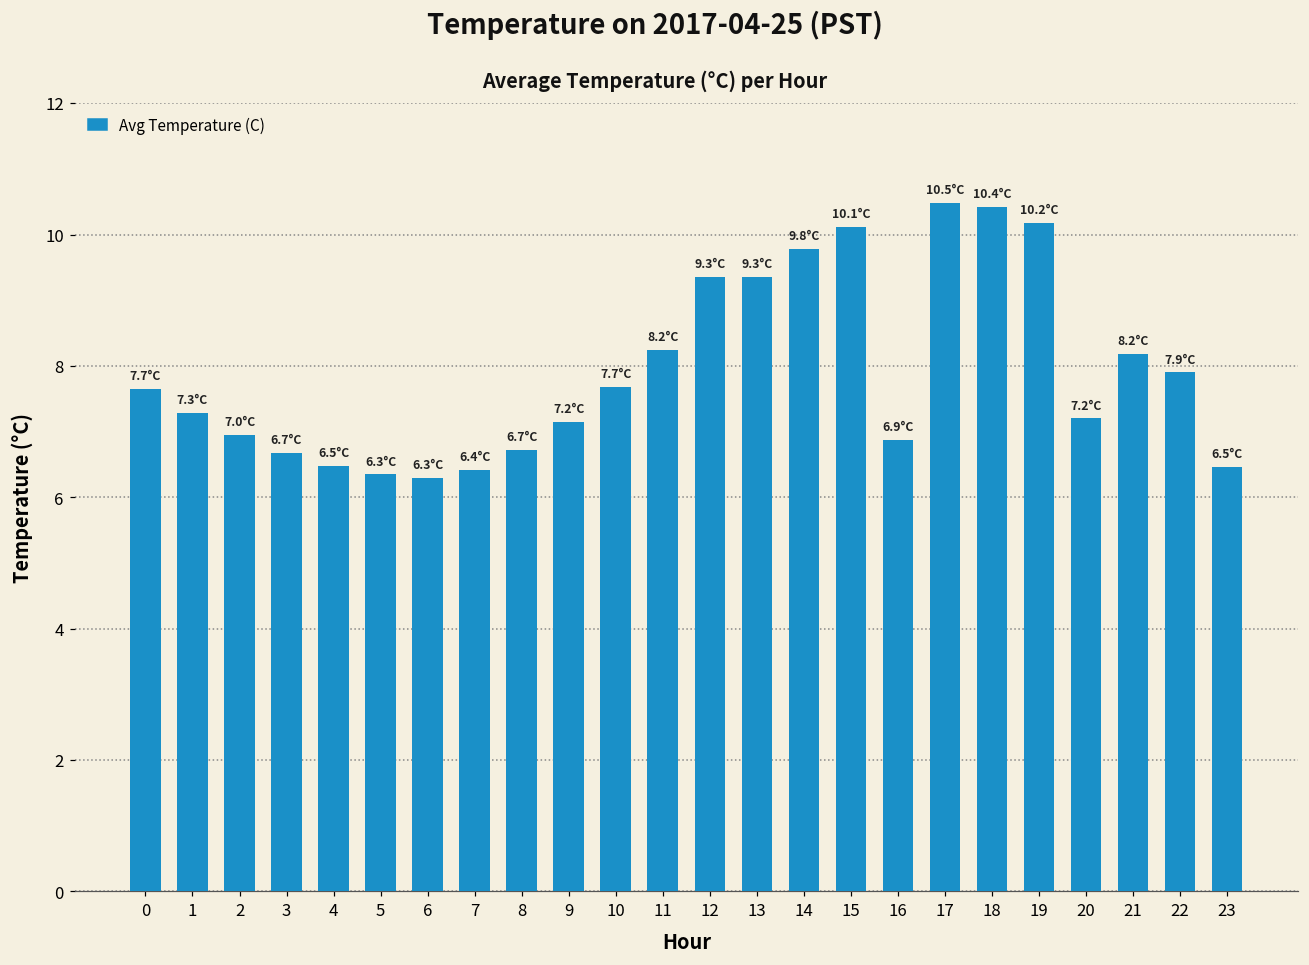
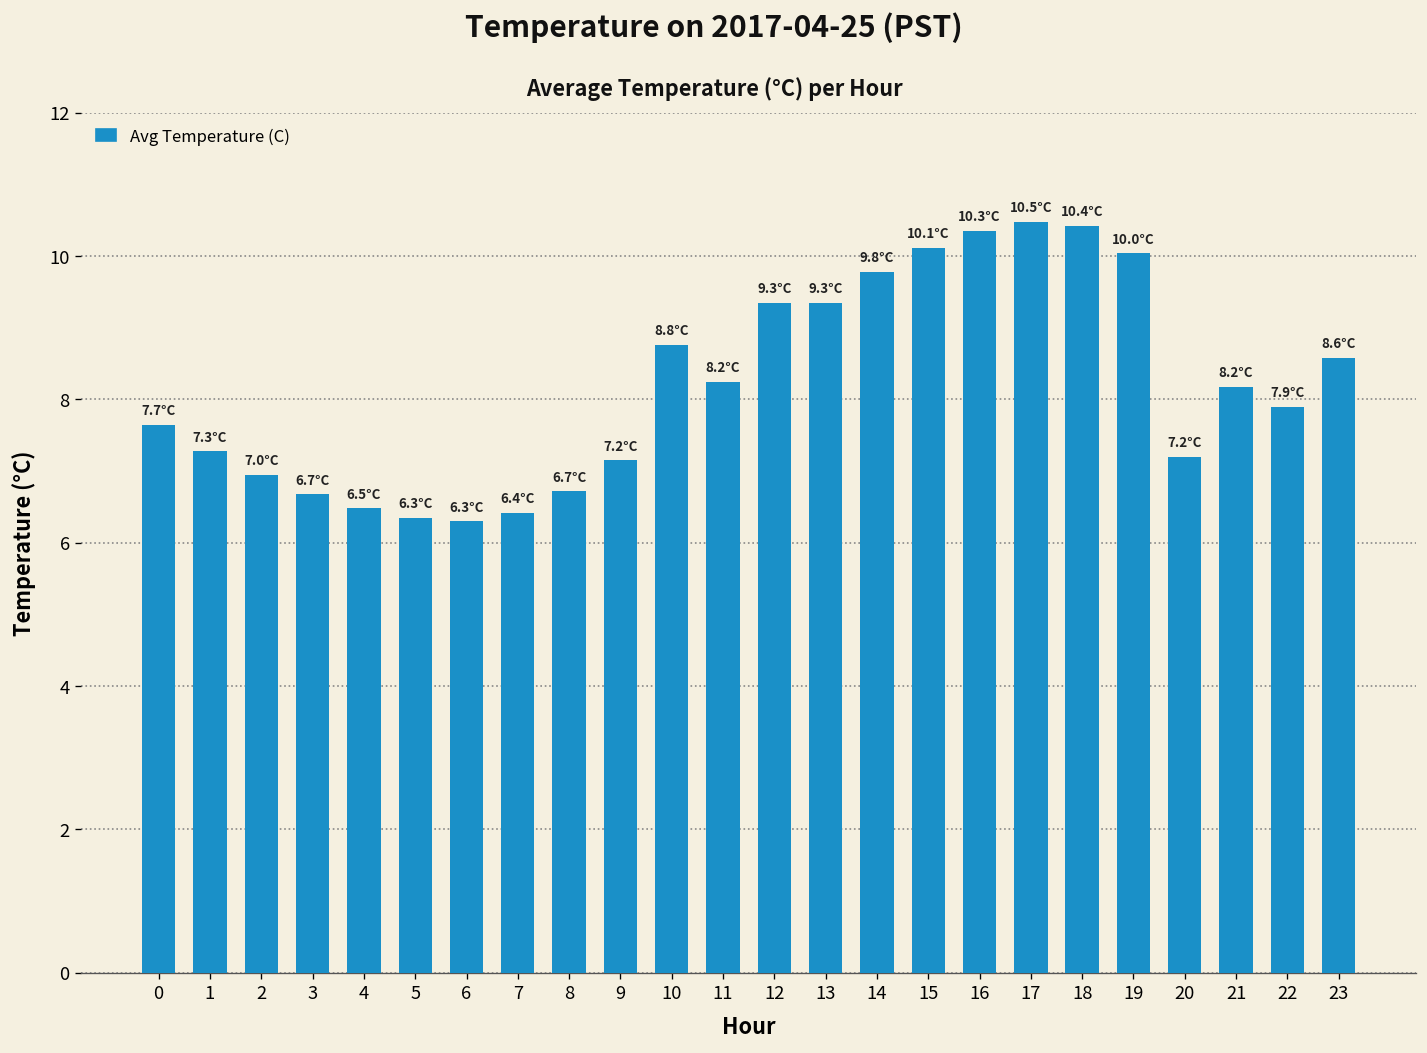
10: 7.7°C -> 8.8°C
16: 6.9°C -> 10.3°C
19: 10.2°C -> 10.0°C
23: 6.5°C -> 8.6°C
